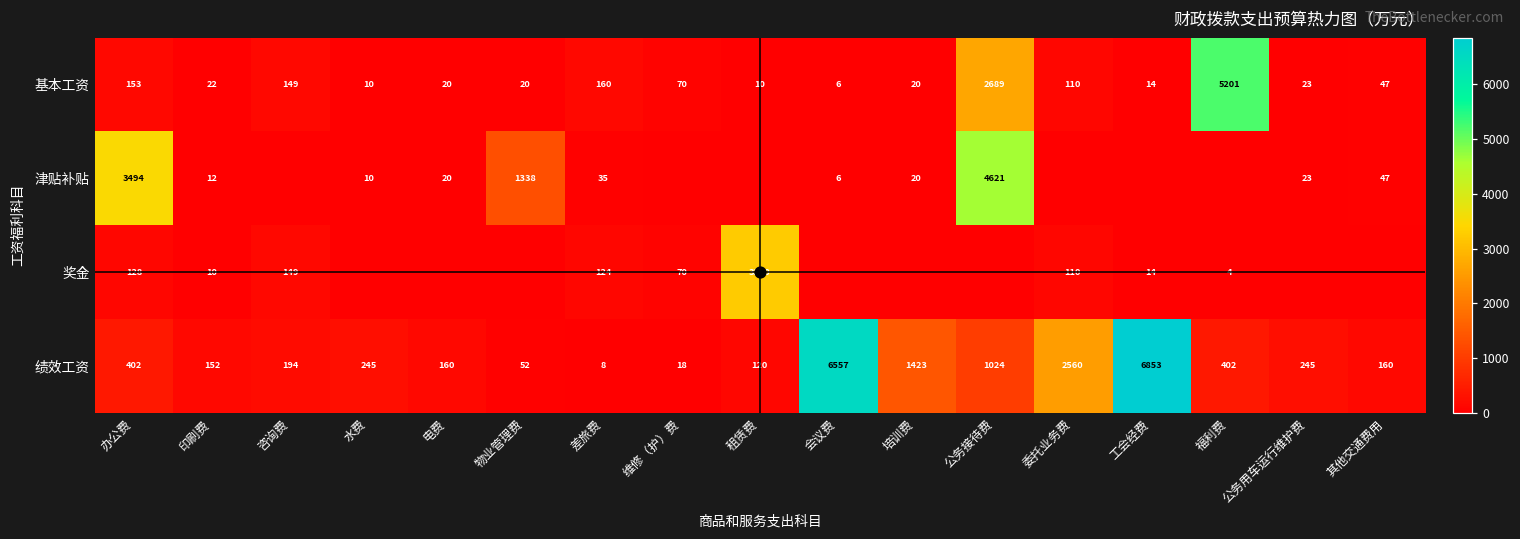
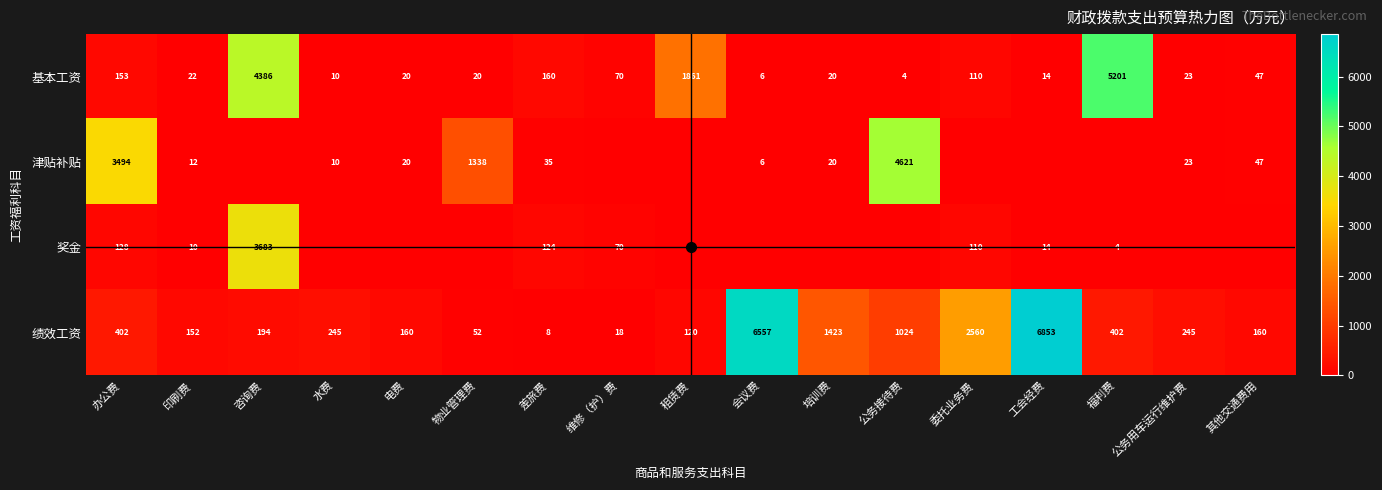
基本工资, 咨询费: 149 -> 4386
基本工资, 租赁费: 10 -> 1861
基本工资, 公务接待费: 2689 -> 4
奖金, 咨询费: 149 -> 3683
奖金, 租赁费: 3240 -> 10
